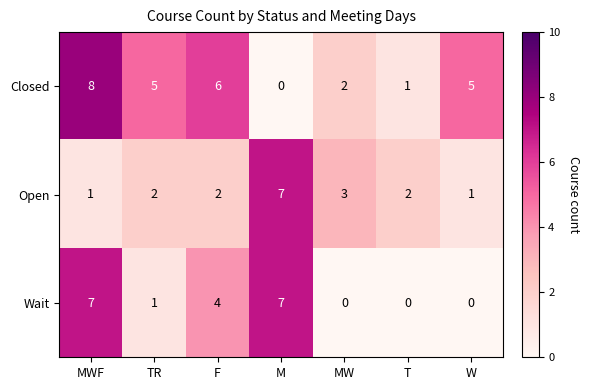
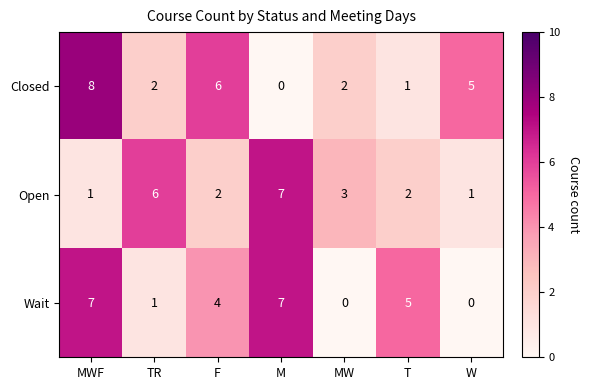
Closed, TR: 5 -> 2
Open, TR: 2 -> 6
Wait, T: 0 -> 5
